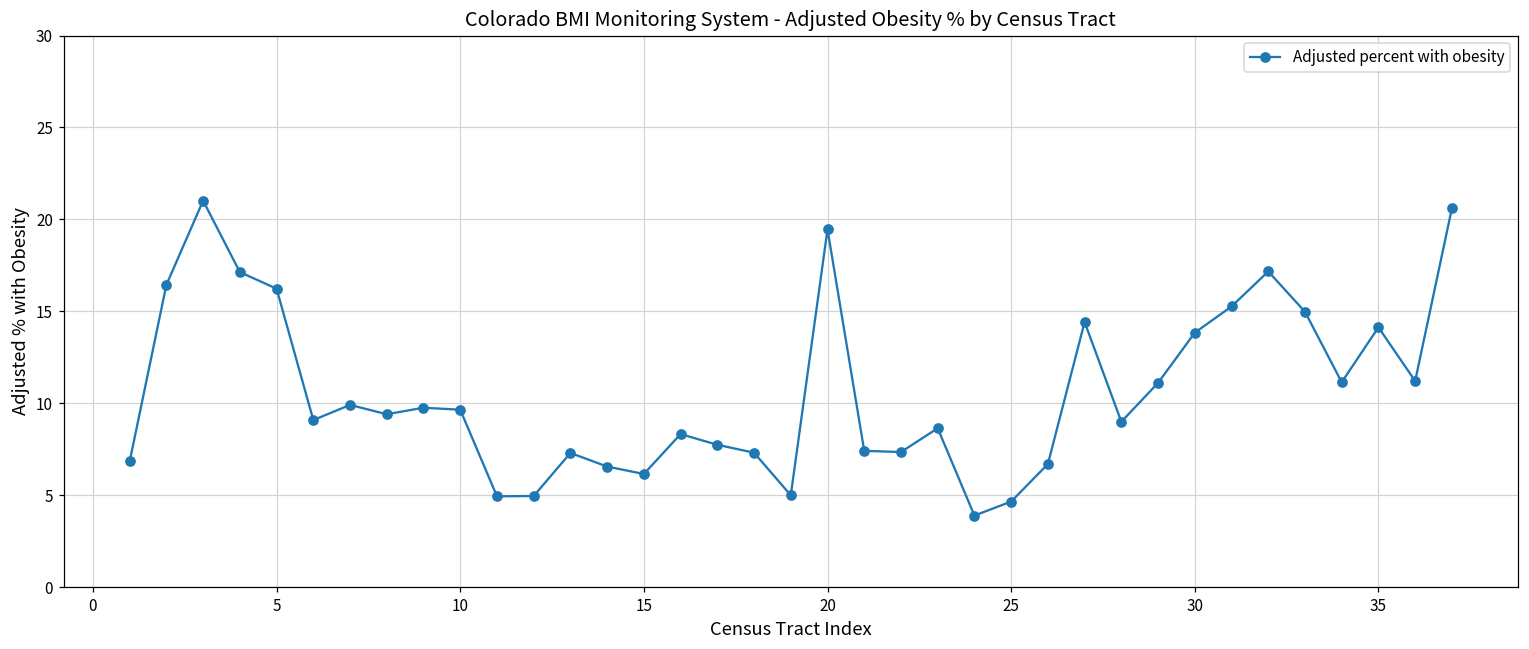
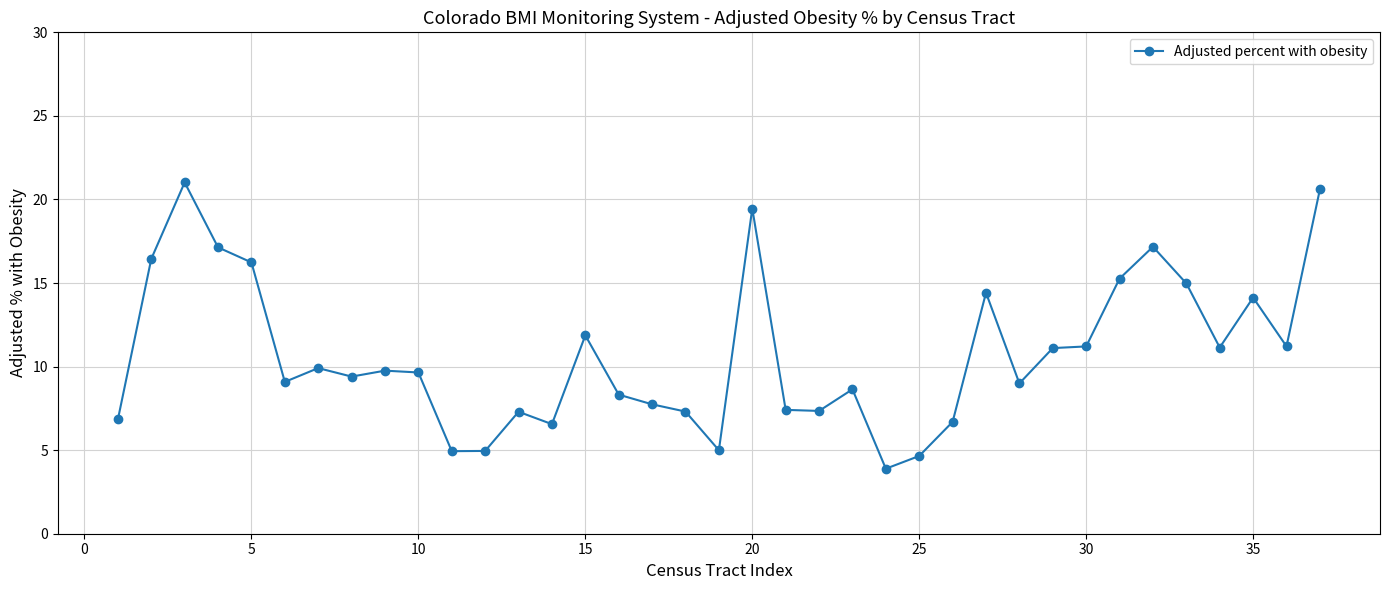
15: 6.2 -> 11.9
30: 13.8 -> 11.2
